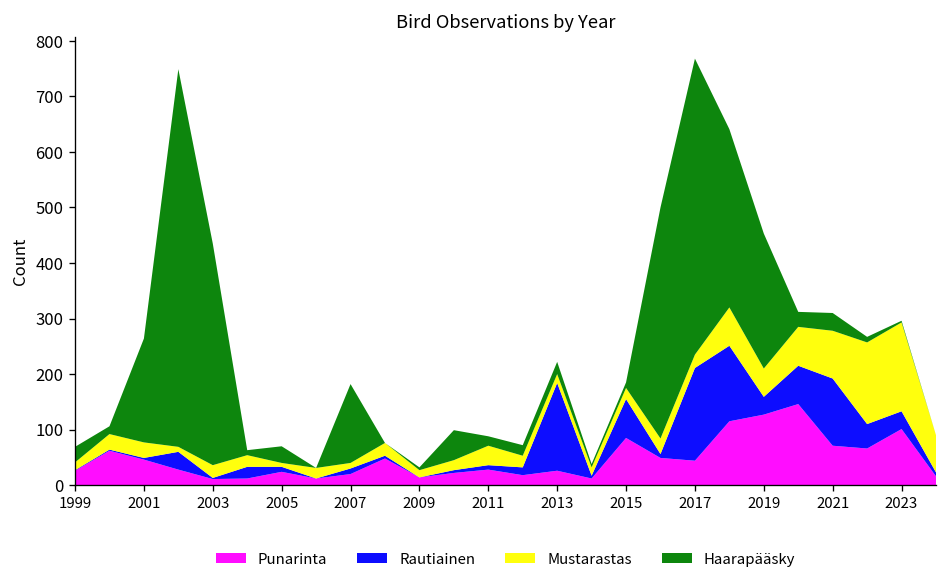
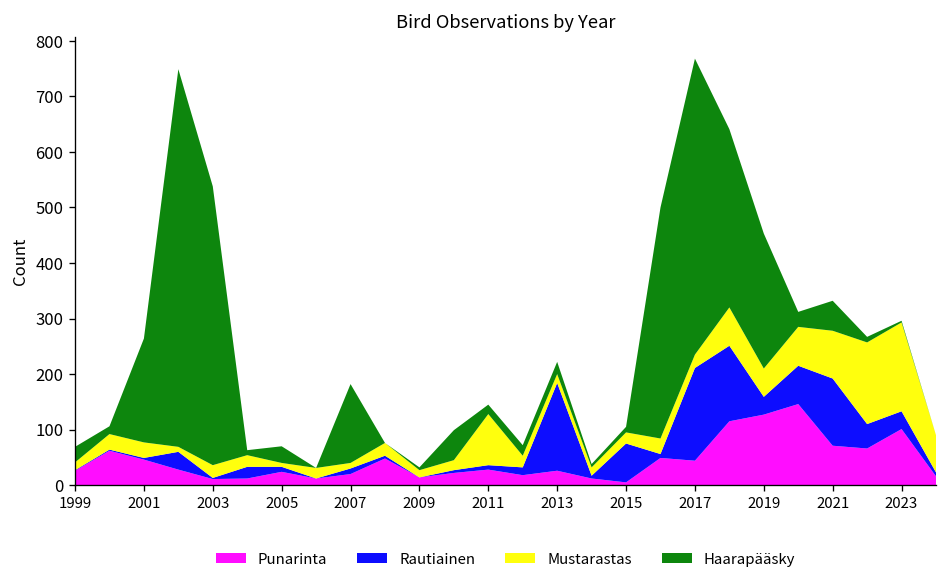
Haarapääsky, 2003: 400 -> 500
Mustarastas, 2011: 40 -> 90
Punarinta, 2015: 90 -> 10
Haarapääsky, 2021: 30 -> 50
